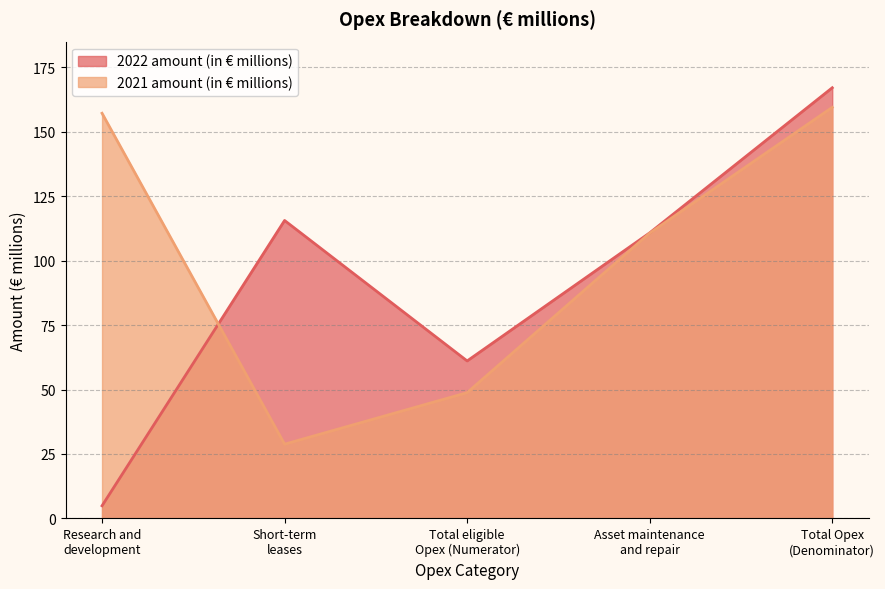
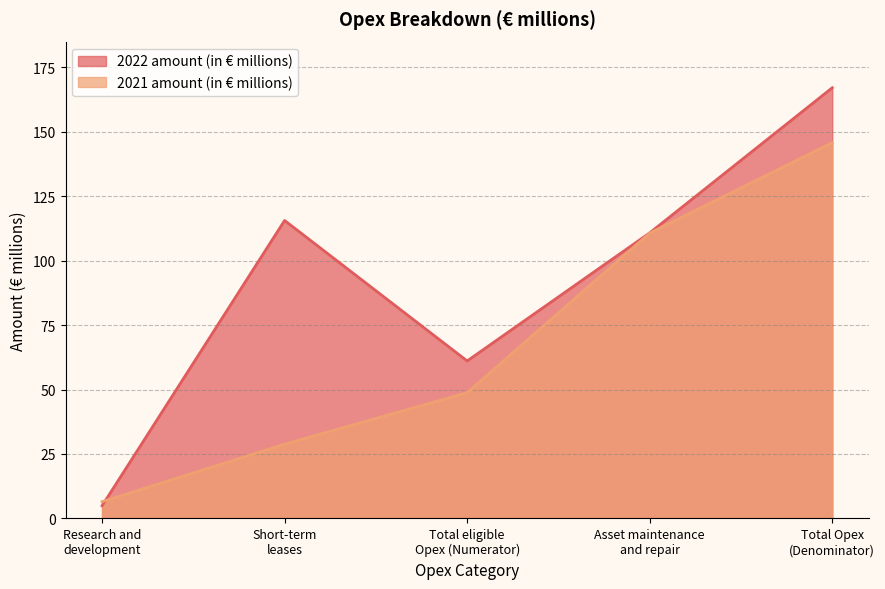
2021 amount (in € millions), Research and development: 157 -> 7
2021 amount (in € millions), Total Opex (Denominator): 160 -> 146
